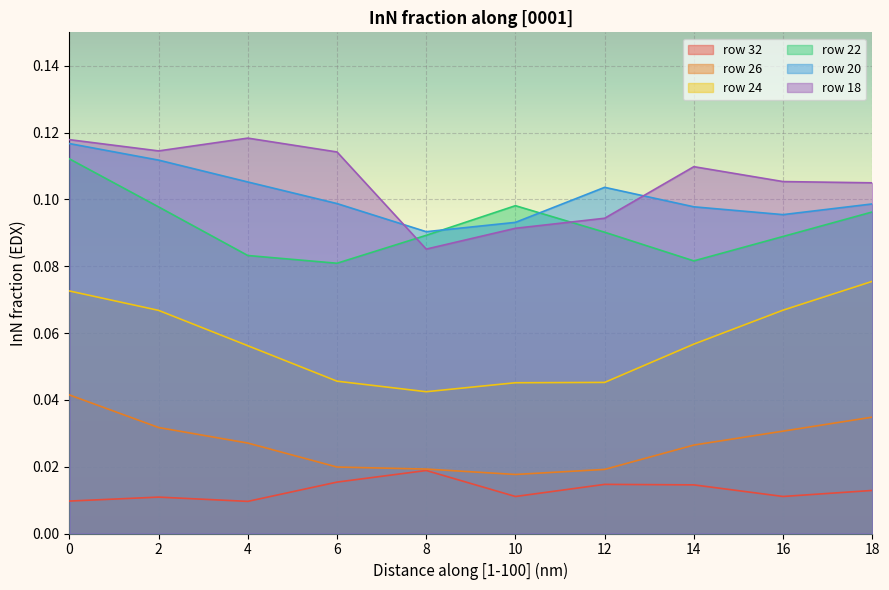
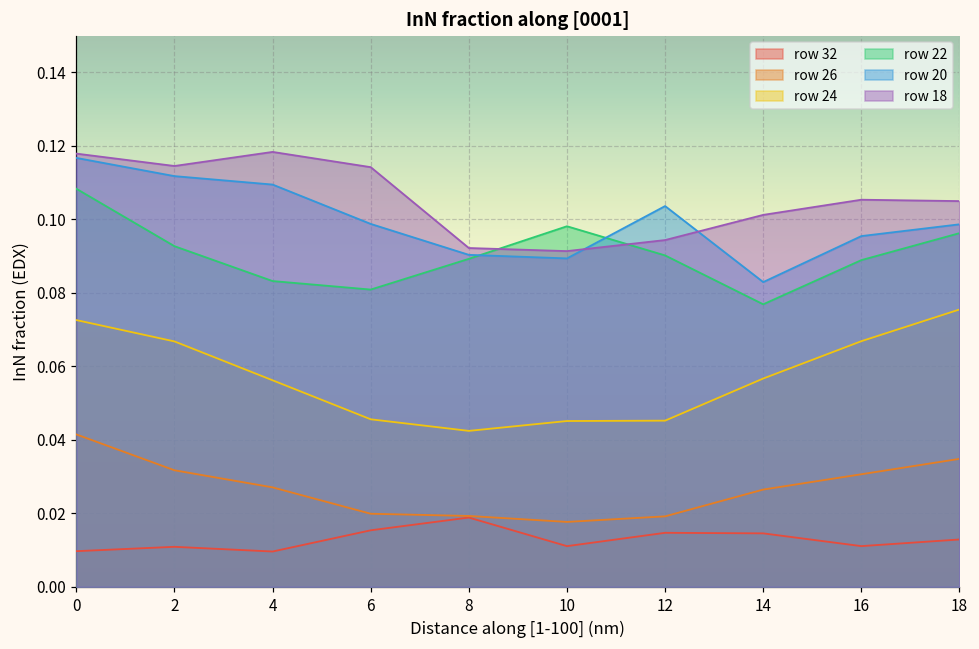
row 22, 0: 0.112 -> 0.108
row 22, 2: 0.098 -> 0.093
row 20, 4: 0.105 -> 0.109
row 18, 8: 0.085 -> 0.092
row 20, 10: 0.093 -> 0.089
row 22, 14: 0.082 -> 0.077
row 20, 14: 0.098 -> 0.083
row 18, 14: 0.110 -> 0.101
